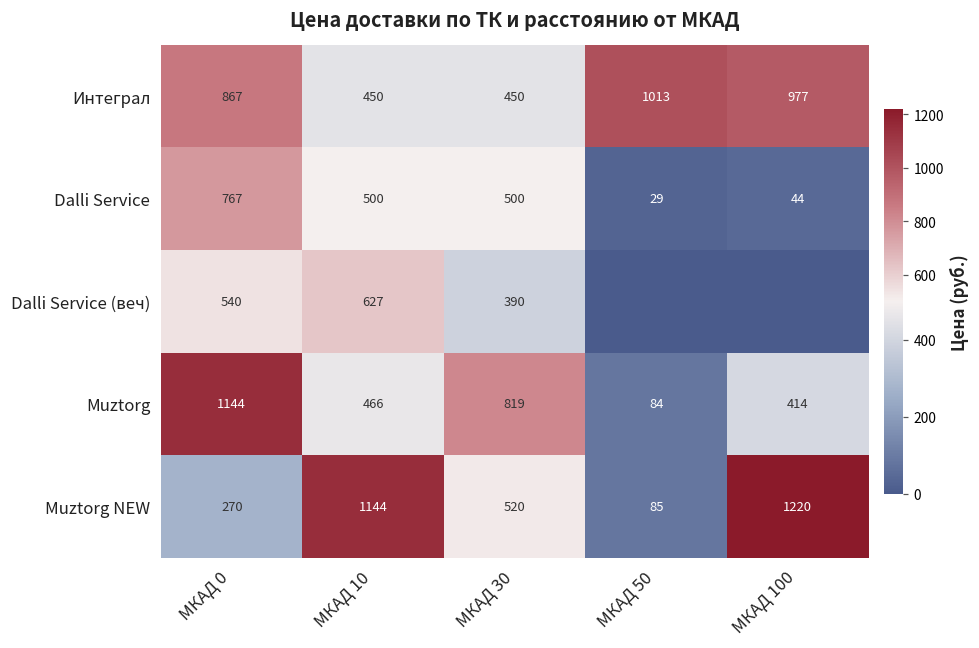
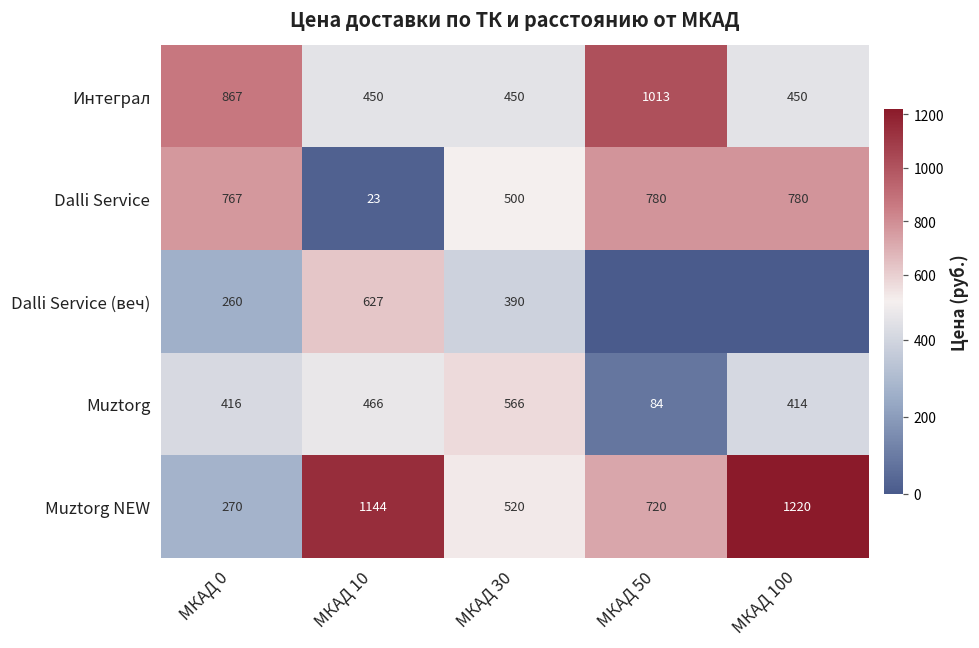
Интеграл, МКАД 100: 977 -> 450
Dalli Service, МКАД 10: 500 -> 23
Dalli Service, МКАД 50: 29 -> 780
Dalli Service, МКАД 100: 44 -> 780
Dalli Service (веч), МКАД 0: 540 -> 260
Muztorg, МКАД 0: 1144 -> 416
Muztorg, МКАД 30: 819 -> 566
Muztorg NEW, МКАД 50: 85 -> 720
